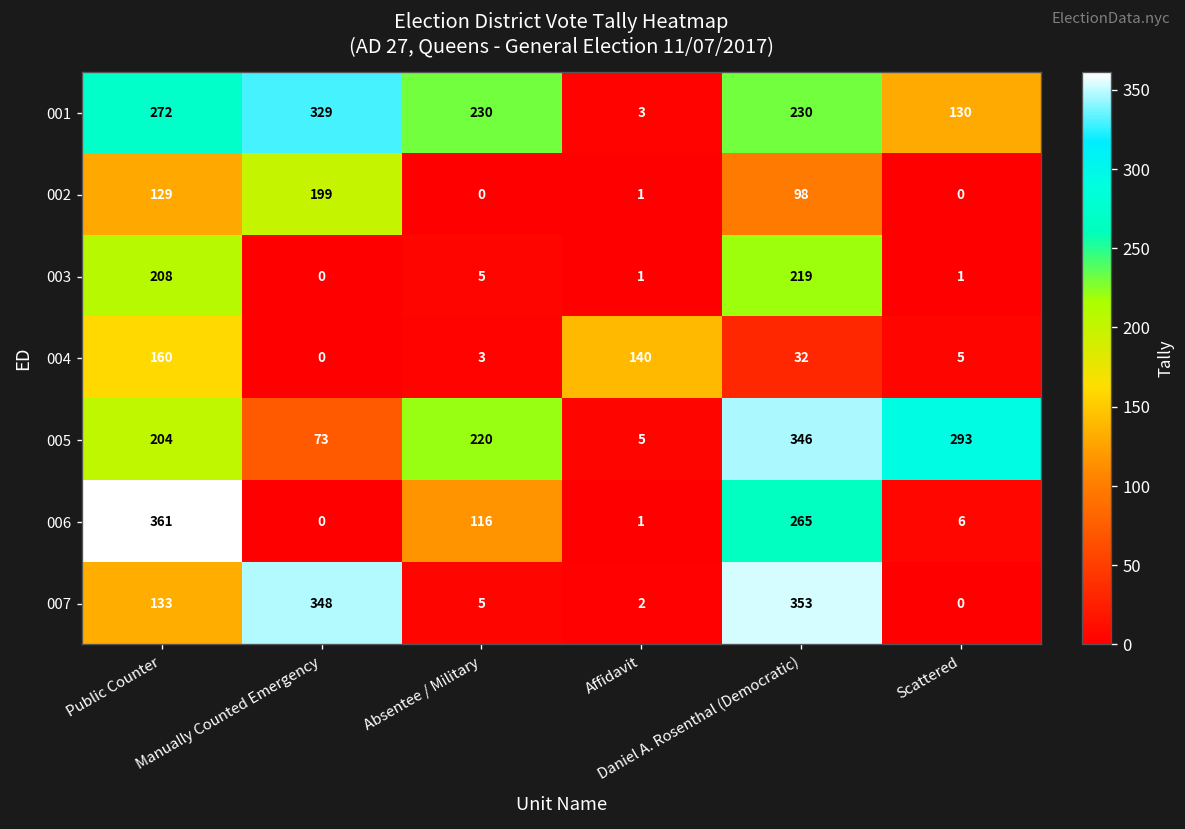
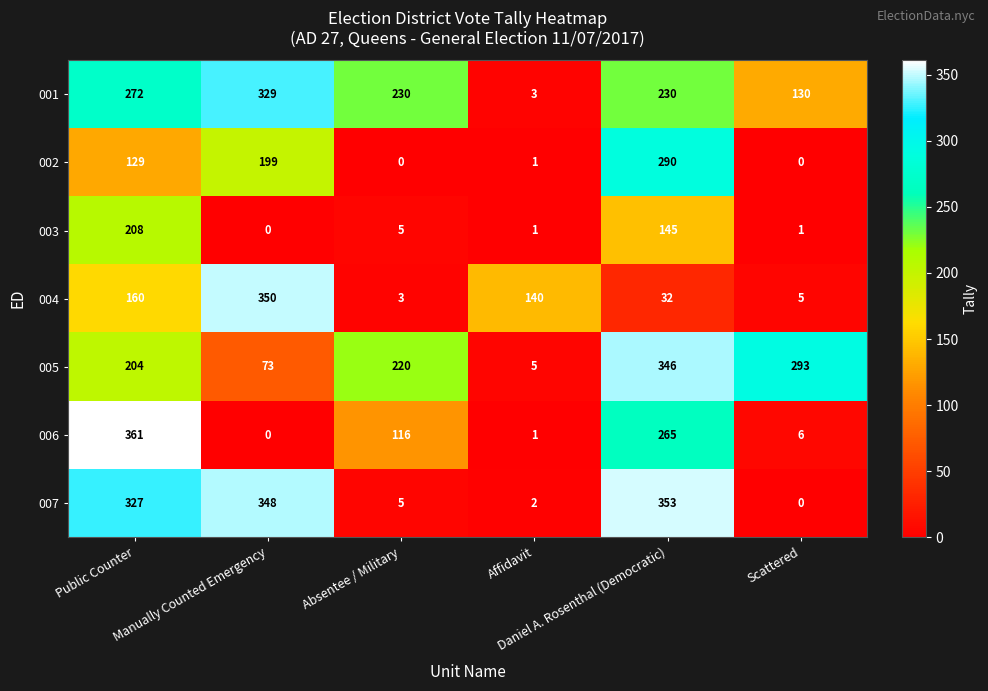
002, Daniel A. Rosenthal (Democratic): 98 -> 290
003, Daniel A. Rosenthal (Democratic): 219 -> 145
004, Manually Counted Emergency: 0 -> 350
007, Public Counter: 133 -> 327
